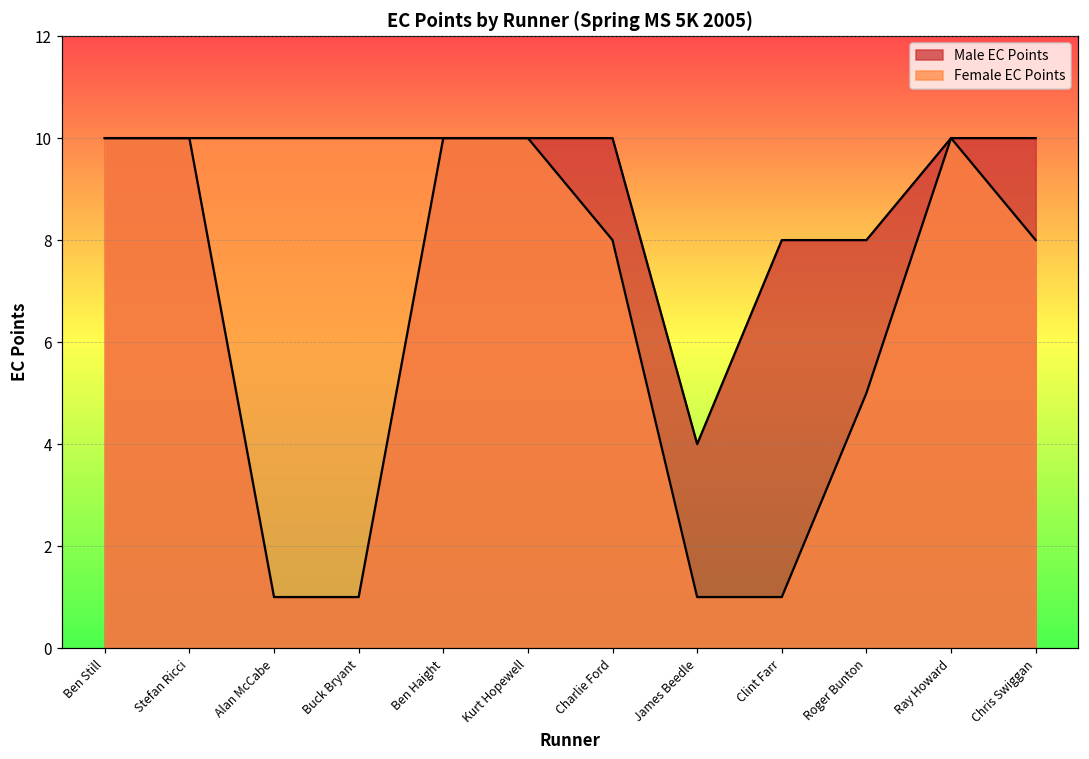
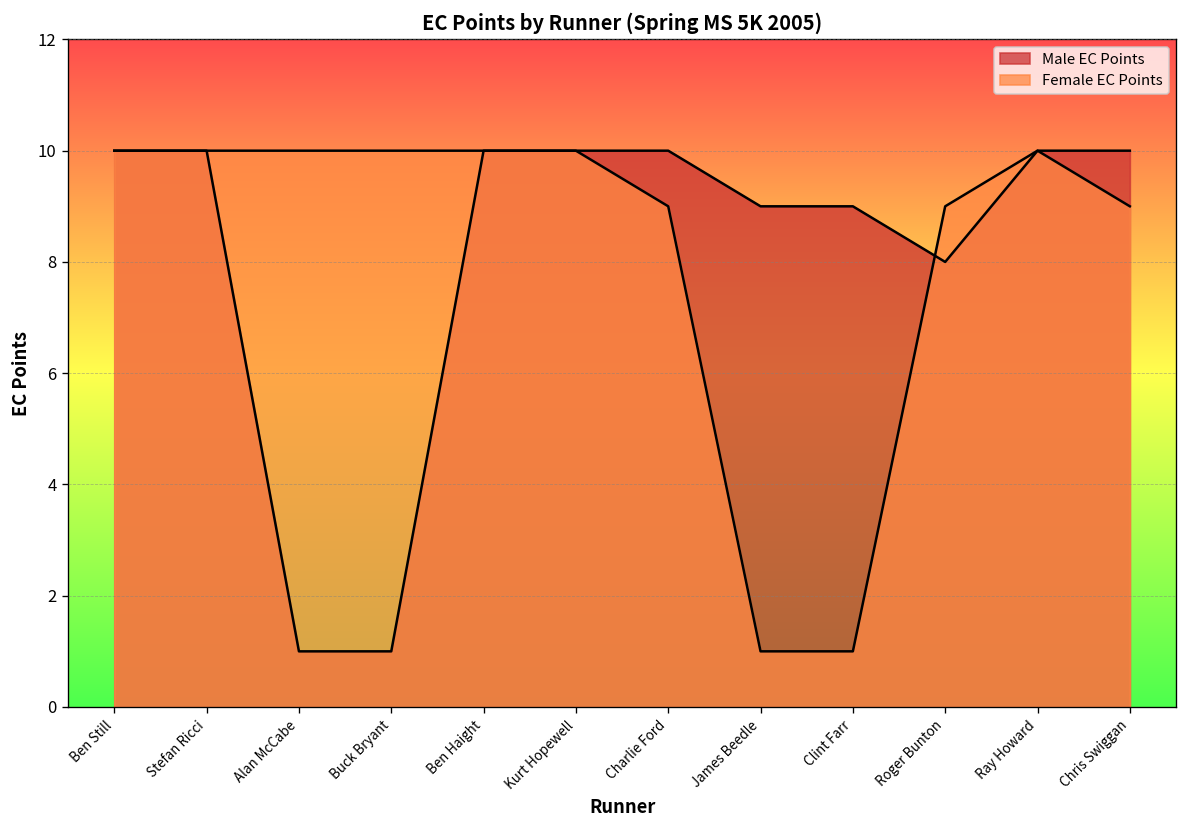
Female EC Points, Charlie Ford: 8 -> 9
Male EC Points, James Beedle: 4 -> 9
Male EC Points, Clint Farr: 8 -> 9
Female EC Points, Roger Bunton: 5 -> 9
Female EC Points, Chris Swiggan: 8 -> 9
